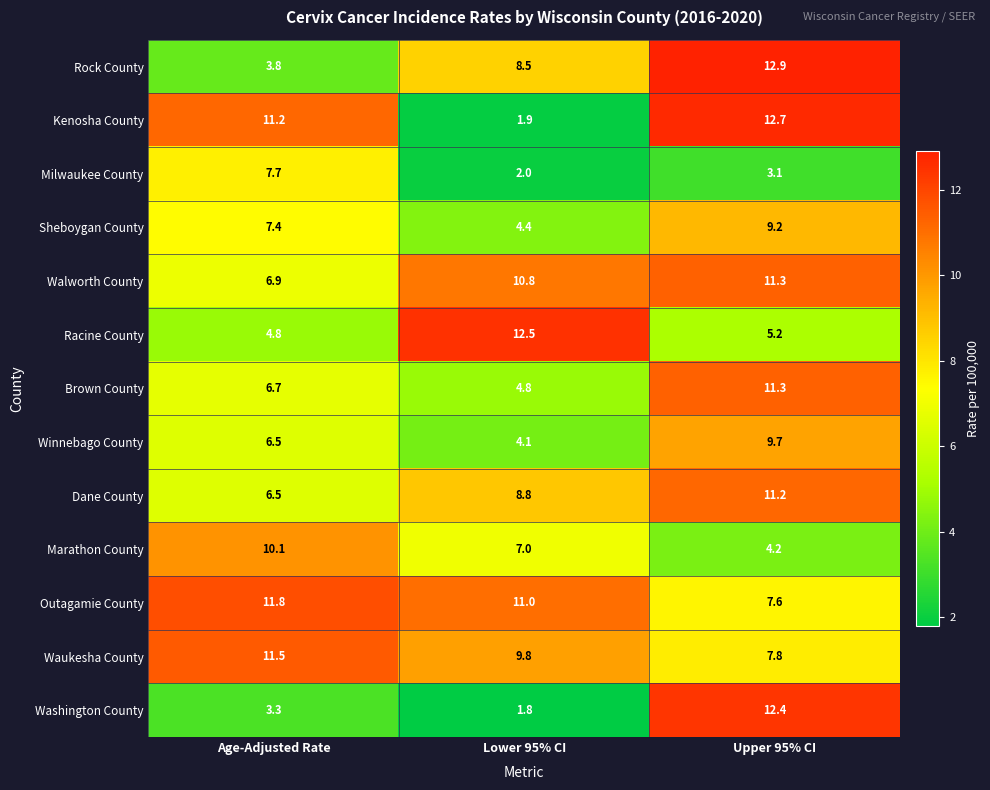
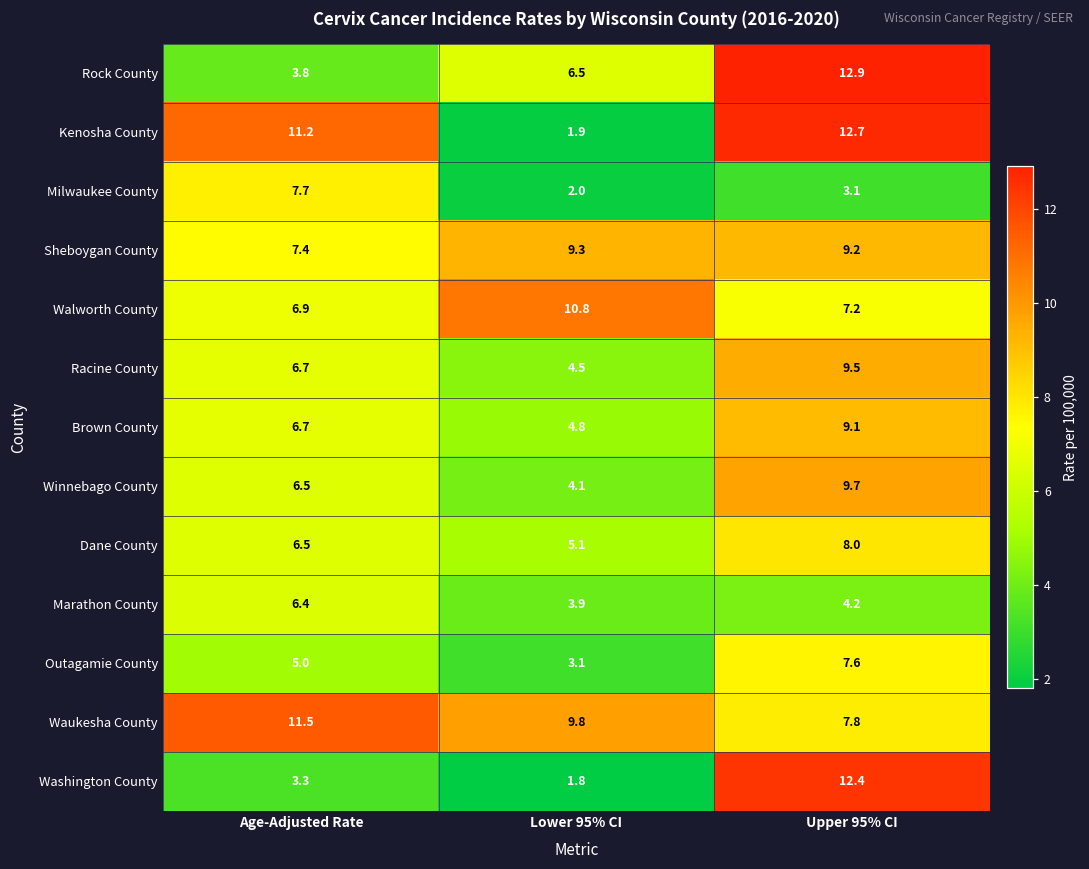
Rock County, Lower 95% CI: 8.5 -> 6.5
Sheboygan County, Lower 95% CI: 4.4 -> 9.3
Walworth County, Upper 95% CI: 11.3 -> 7.2
Racine County, Age-Adjusted Rate: 4.8 -> 6.7
Racine County, Lower 95% CI: 12.5 -> 4.5
Racine County, Upper 95% CI: 5.2 -> 9.5
Brown County, Upper 95% CI: 11.3 -> 9.1
Dane County, Lower 95% CI: 8.8 -> 5.1
Dane County, Upper 95% CI: 11.2 -> 8.0
Marathon County, Age-Adjusted Rate: 10.1 -> 6.4
Marathon County, Lower 95% CI: 7.0 -> 3.9
Outagamie County, Age-Adjusted Rate: 11.8 -> 5.0
Outagamie County, Lower 95% CI: 11.0 -> 3.1
